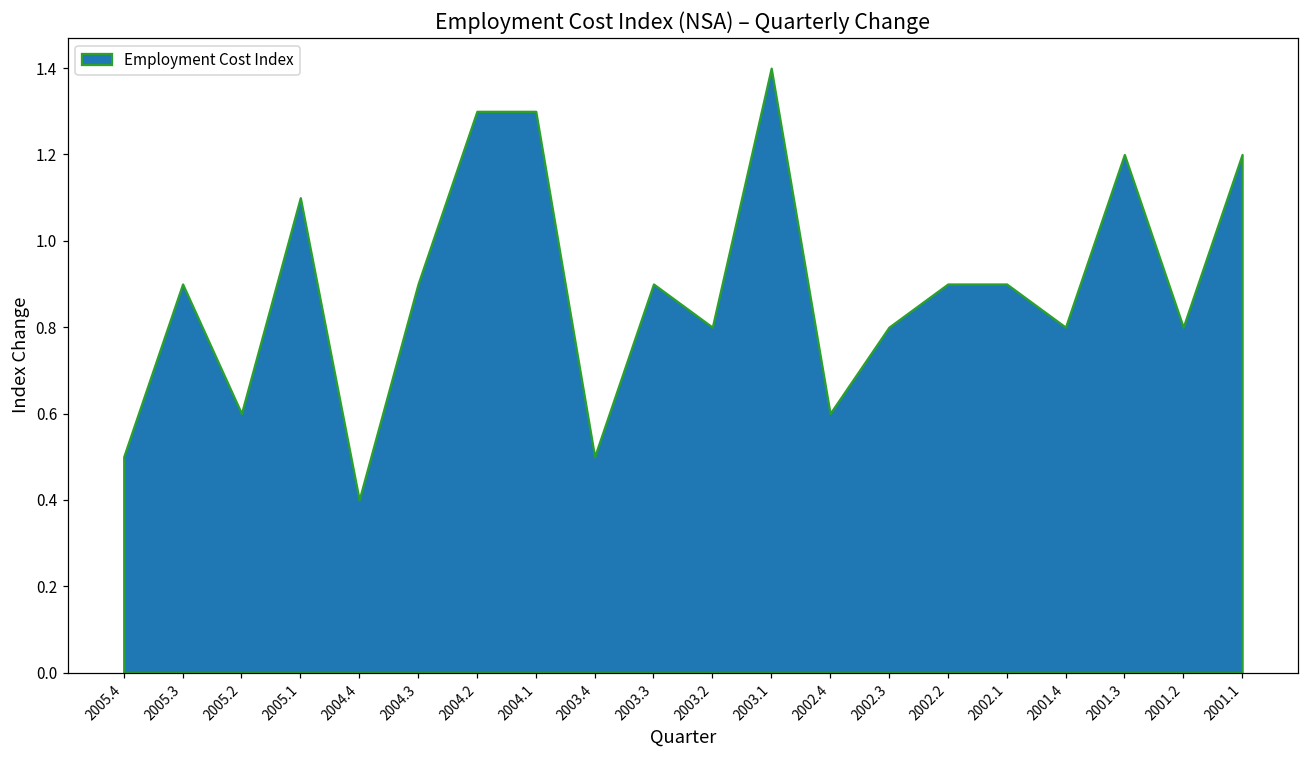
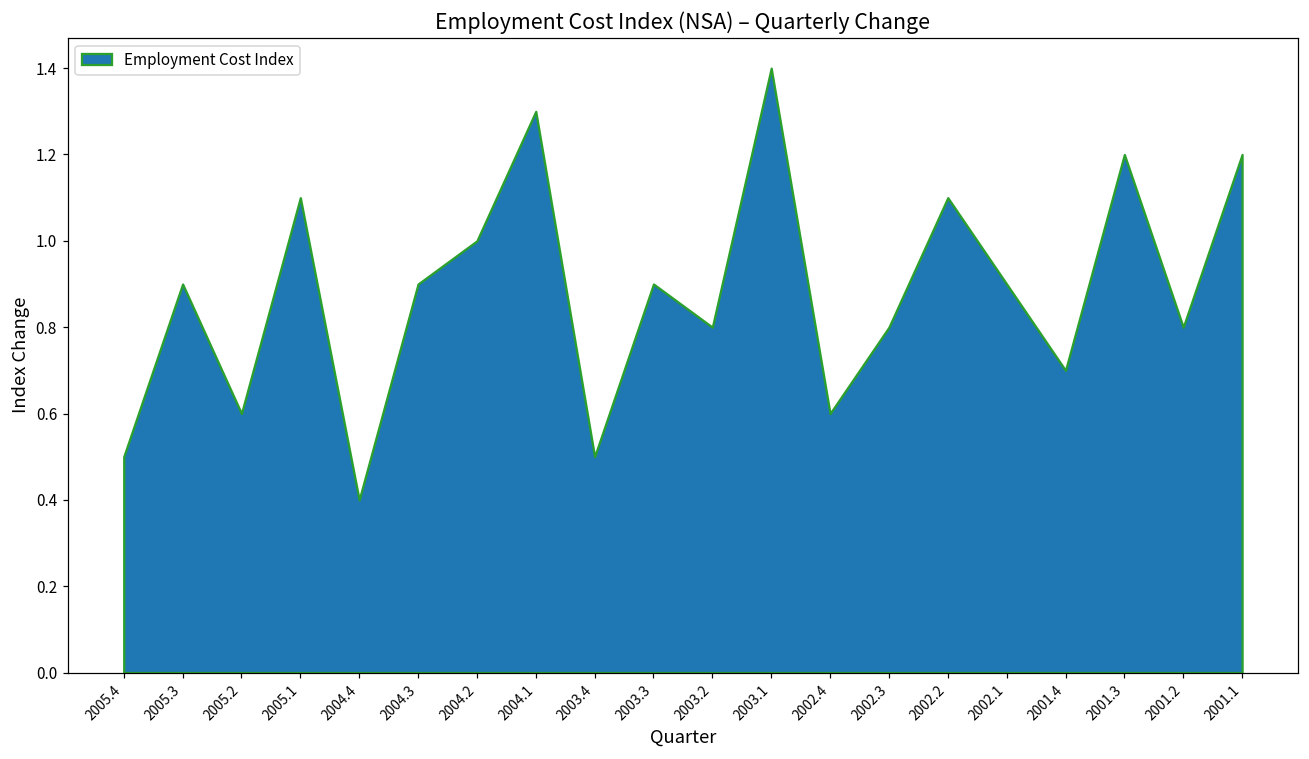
2004.2: 1.3 -> 1.0
2002.2: 0.9 -> 1.1
2001.4: 0.8 -> 0.7
